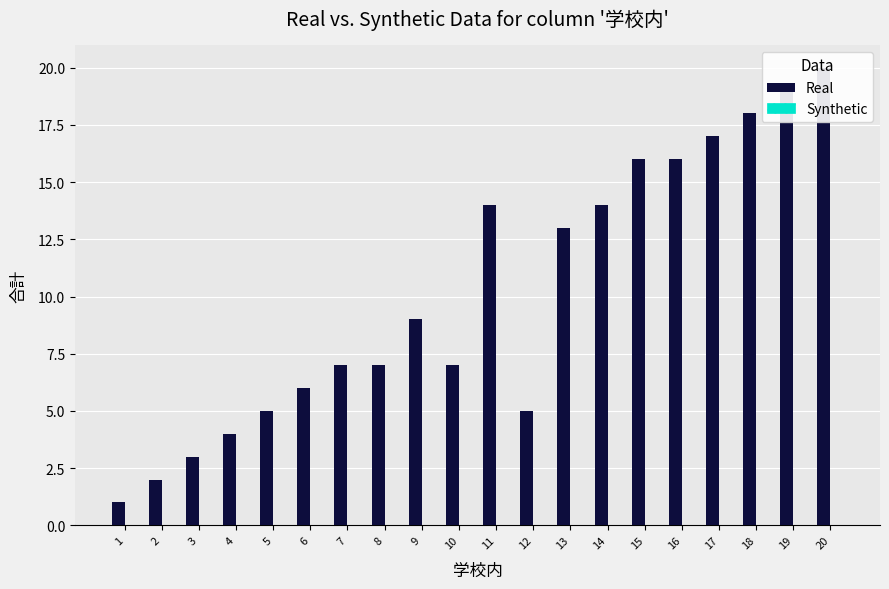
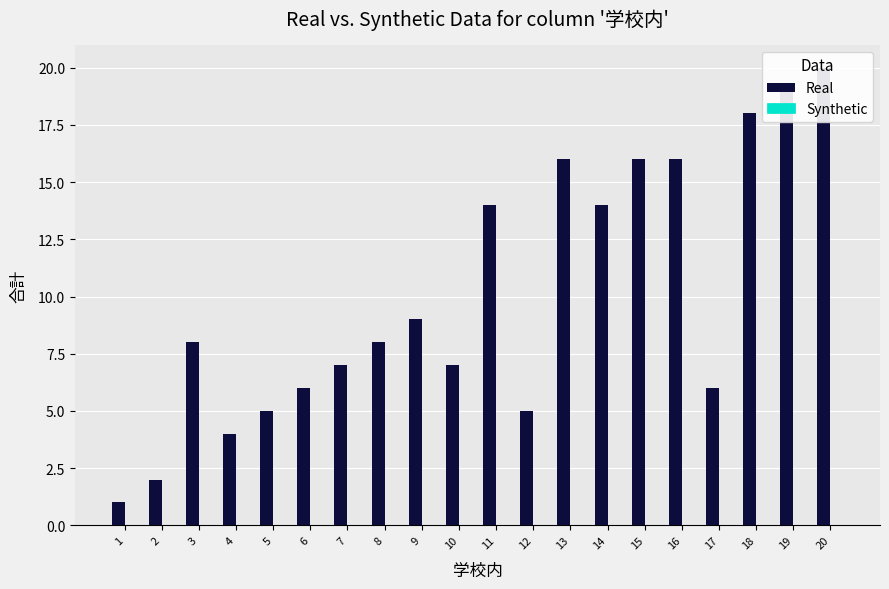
Real, 3: 3 -> 8
Real, 8: 7 -> 8
Real, 13: 13 -> 16
Real, 17: 17 -> 6
